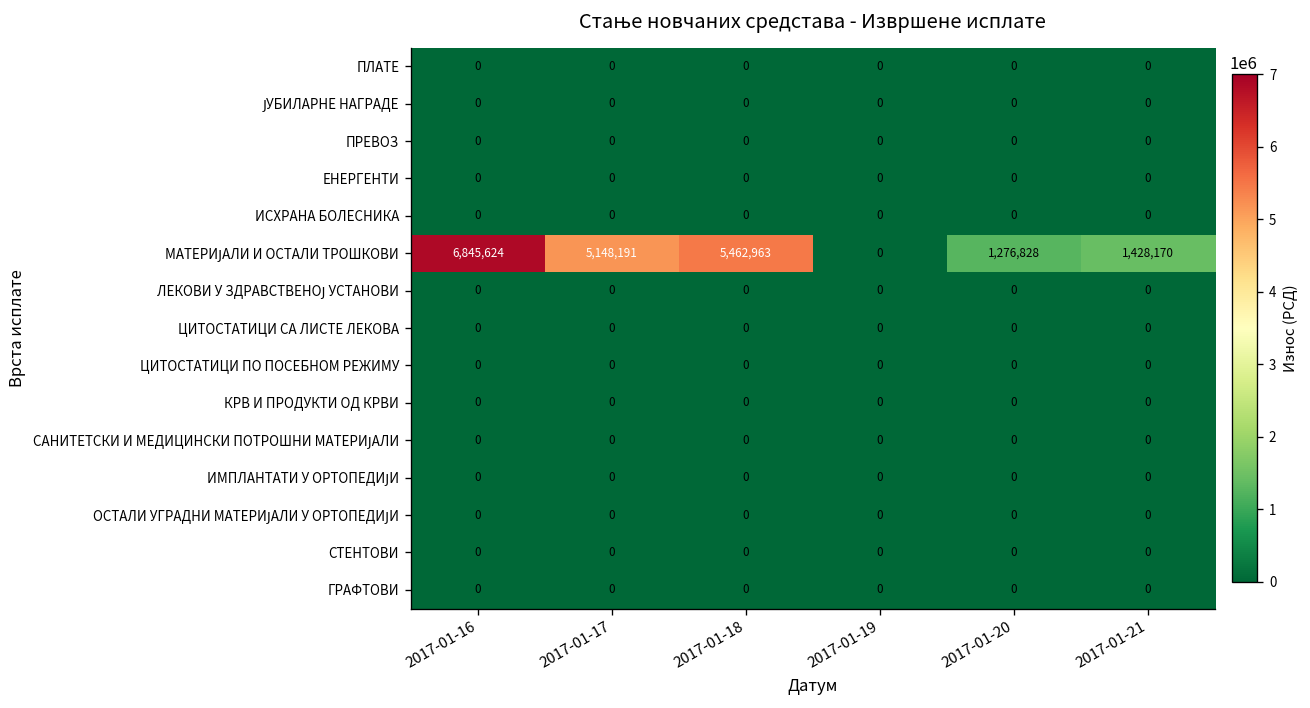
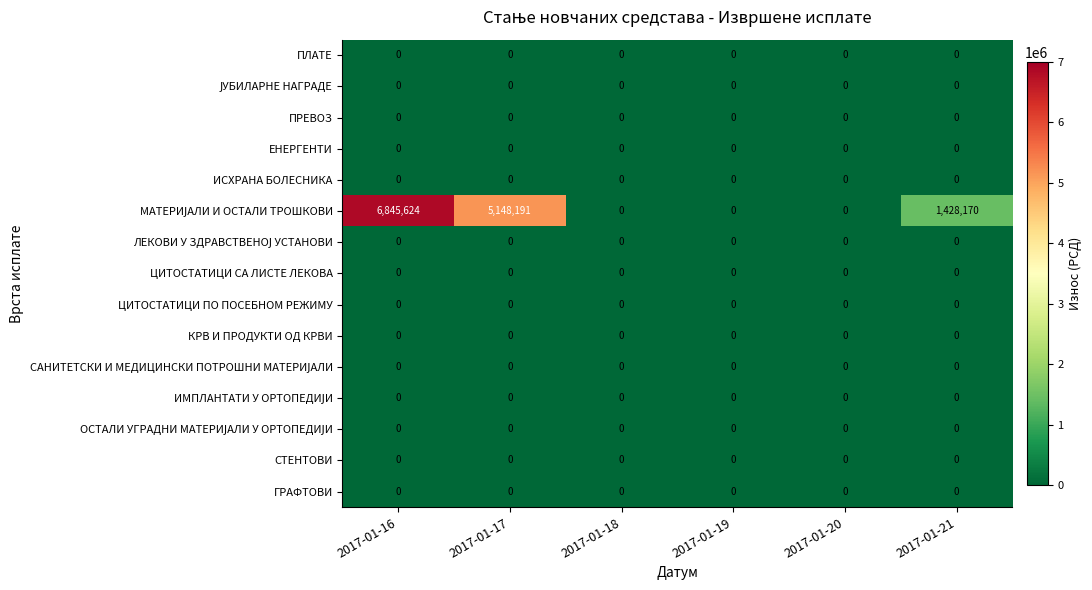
МАТЕРИЈАЛИ И ОСТАЛИ ТРОШКОВИ, 2017-01-18: 5,462,963 -> 0
МАТЕРИЈАЛИ И ОСТАЛИ ТРОШКОВИ, 2017-01-20: 1,276,828 -> 0
